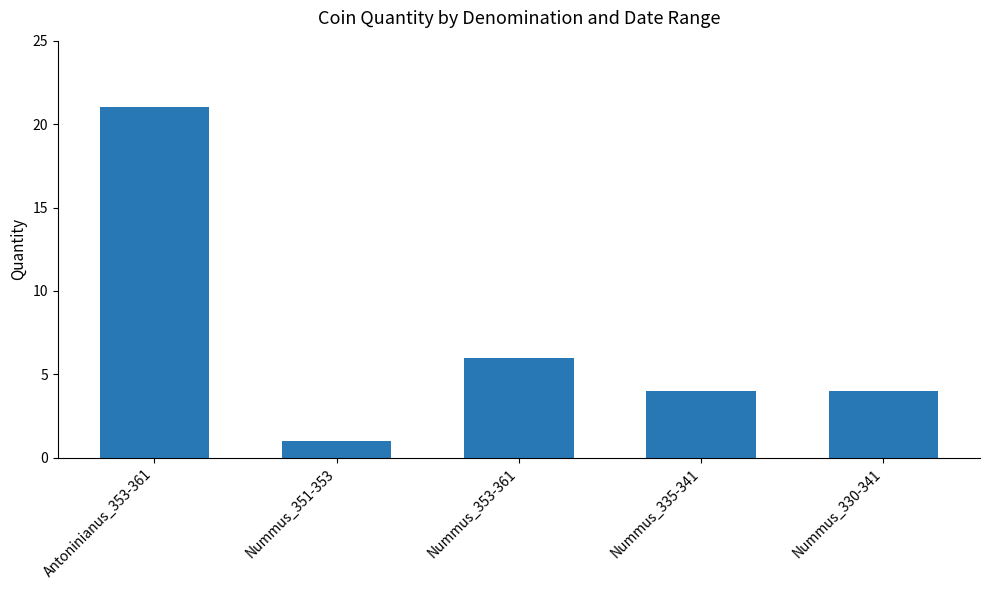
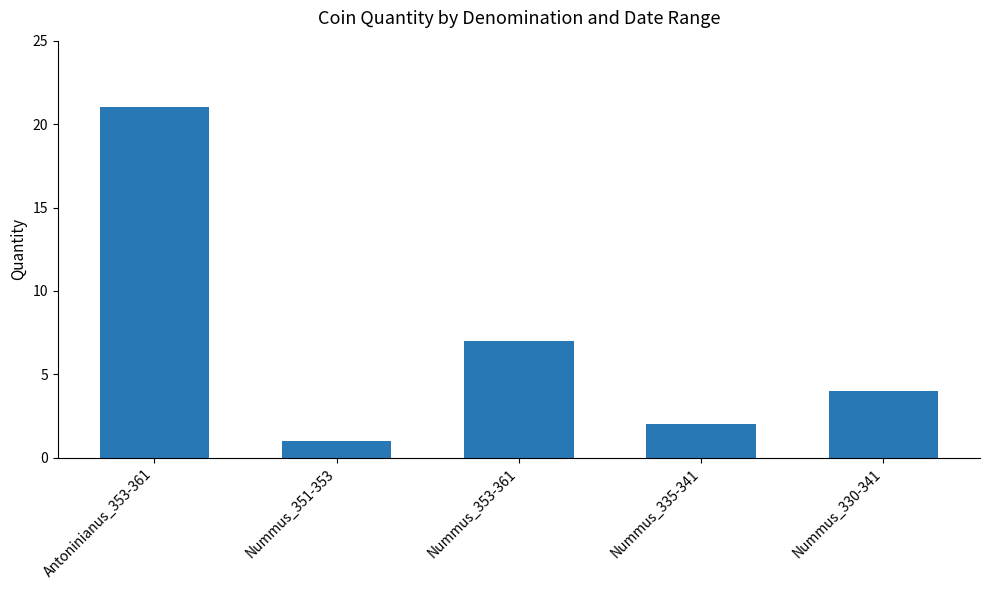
Nummus_353-361: 6 -> 7
Nummus_335-341: 4 -> 2
